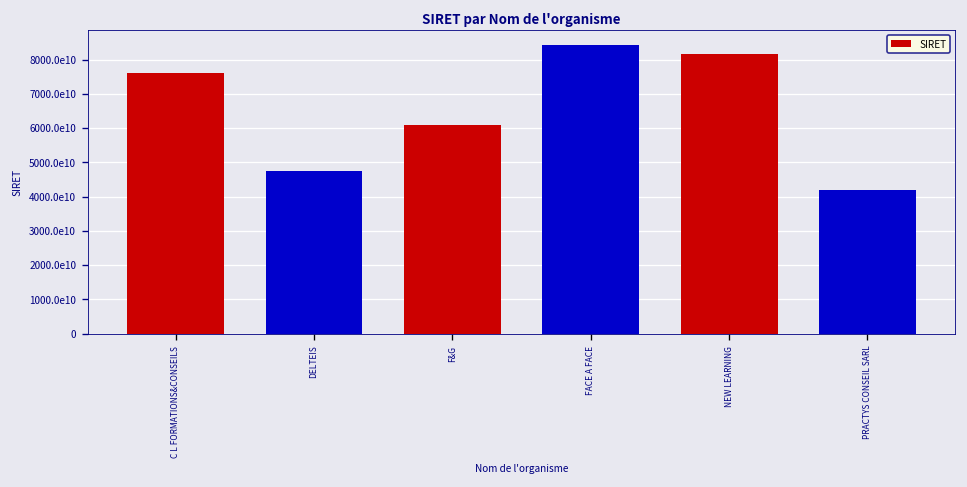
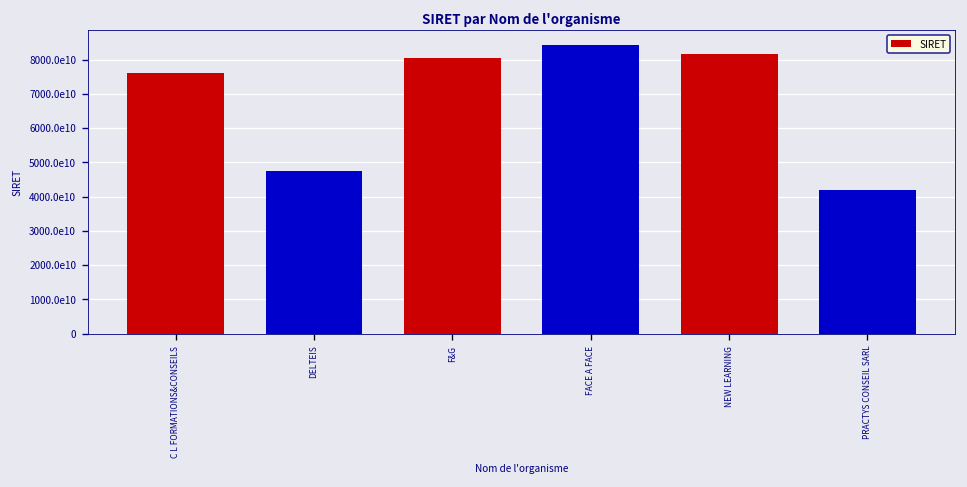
F&G: 61000000000000 -> 80000000000000
